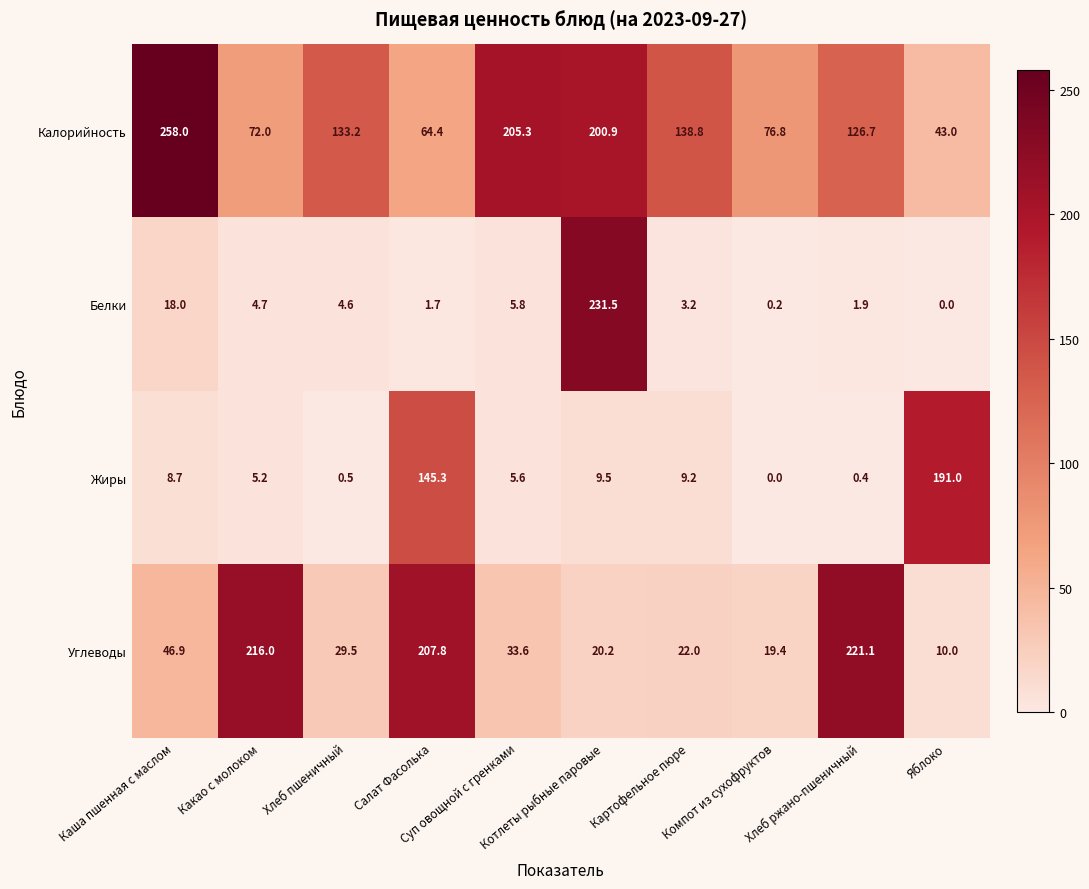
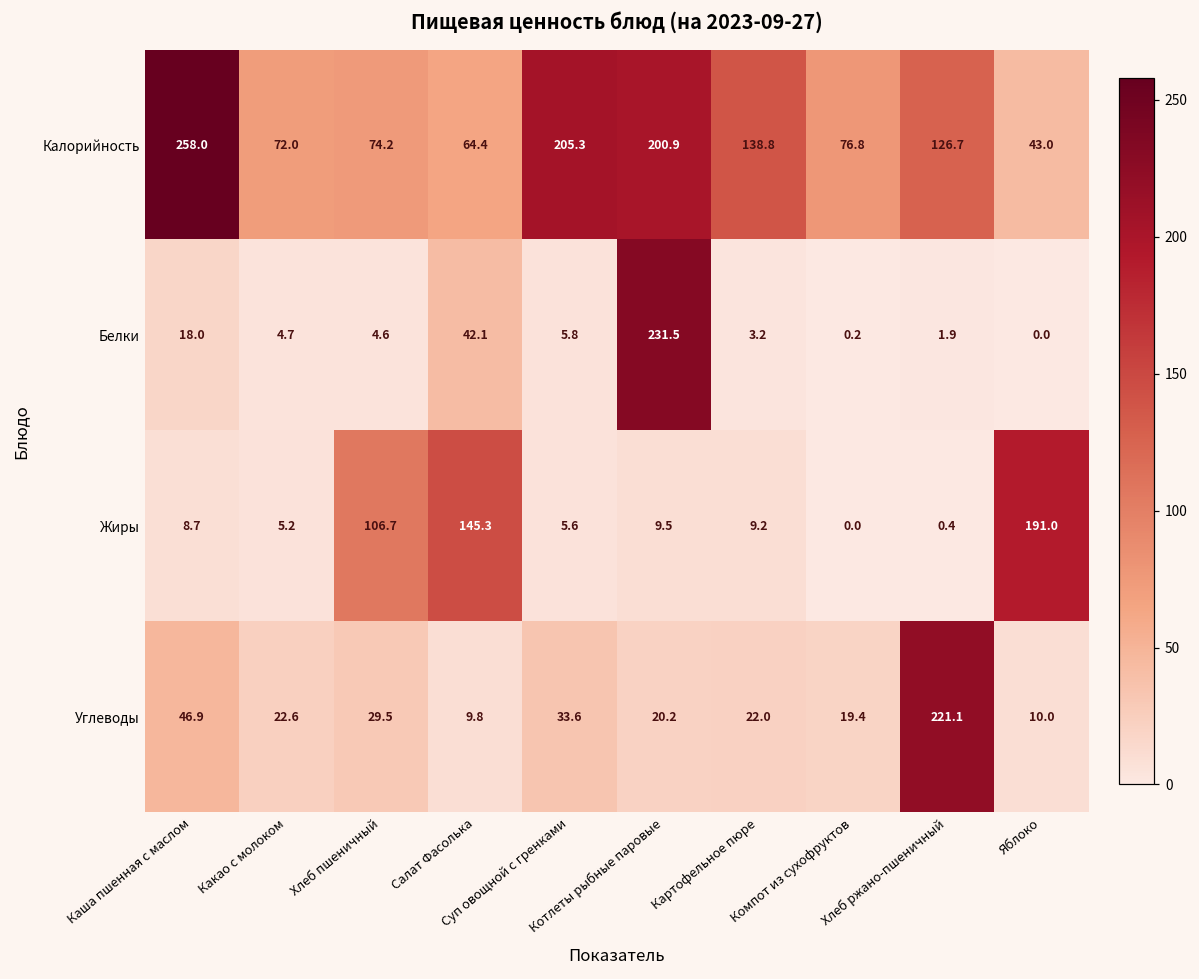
Калорийность, Хлеб пшеничный: 133.2 -> 74.2
Белки, Салат Фасолька: 1.7 -> 42.1
Жиры, Хлеб пшеничный: 0.5 -> 106.7
Углеводы, Какао с молоком: 216.0 -> 22.6
Углеводы, Салат Фасолька: 207.8 -> 9.8
